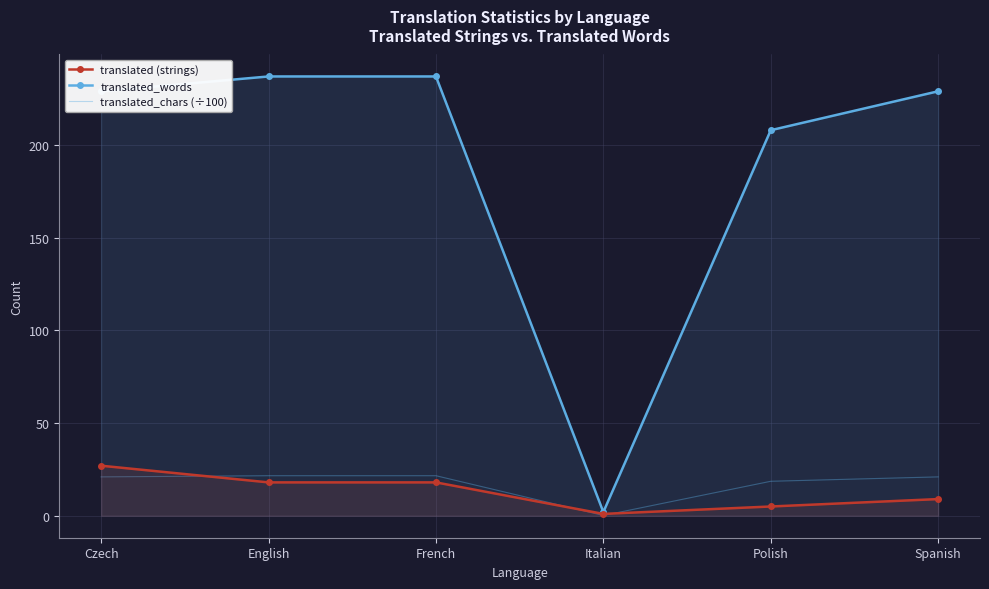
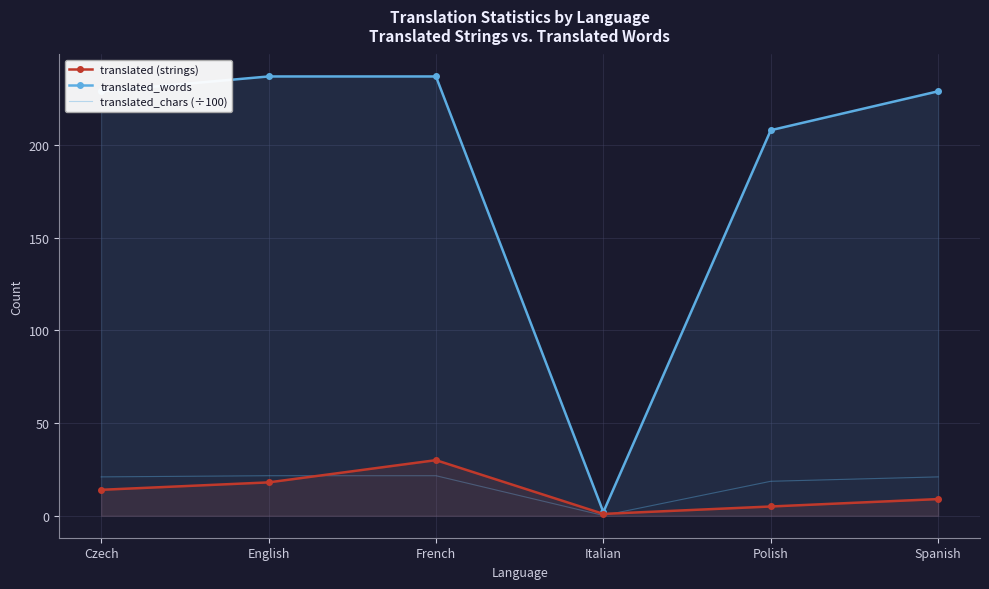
translated (strings), Czech: 27 -> 14
translated (strings), French: 18 -> 30
